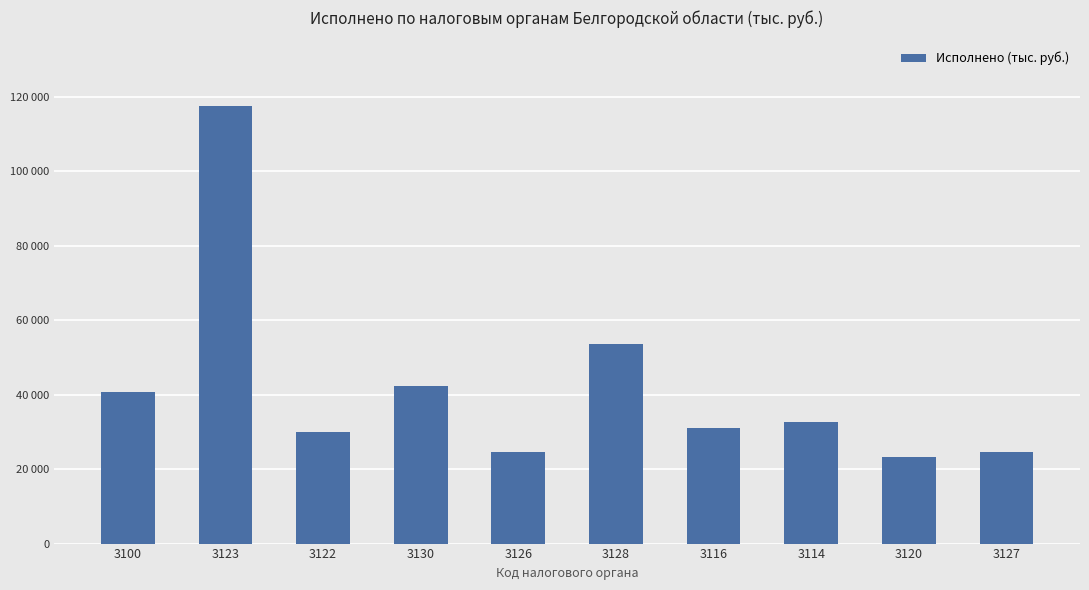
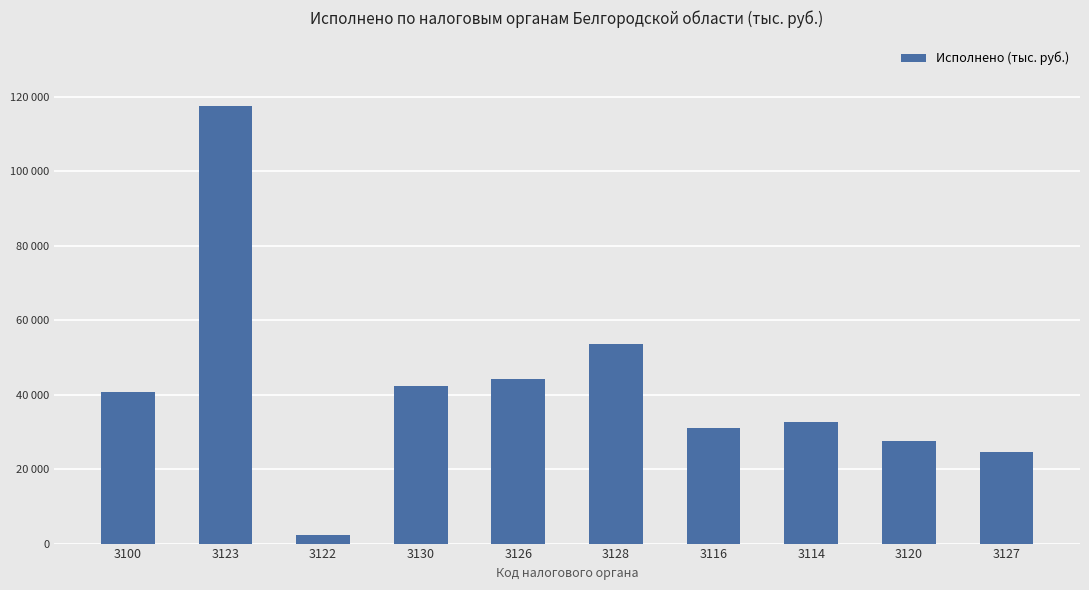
3122: 30000 -> 2000
3126: 25000 -> 44000
3120: 23000 -> 28000
